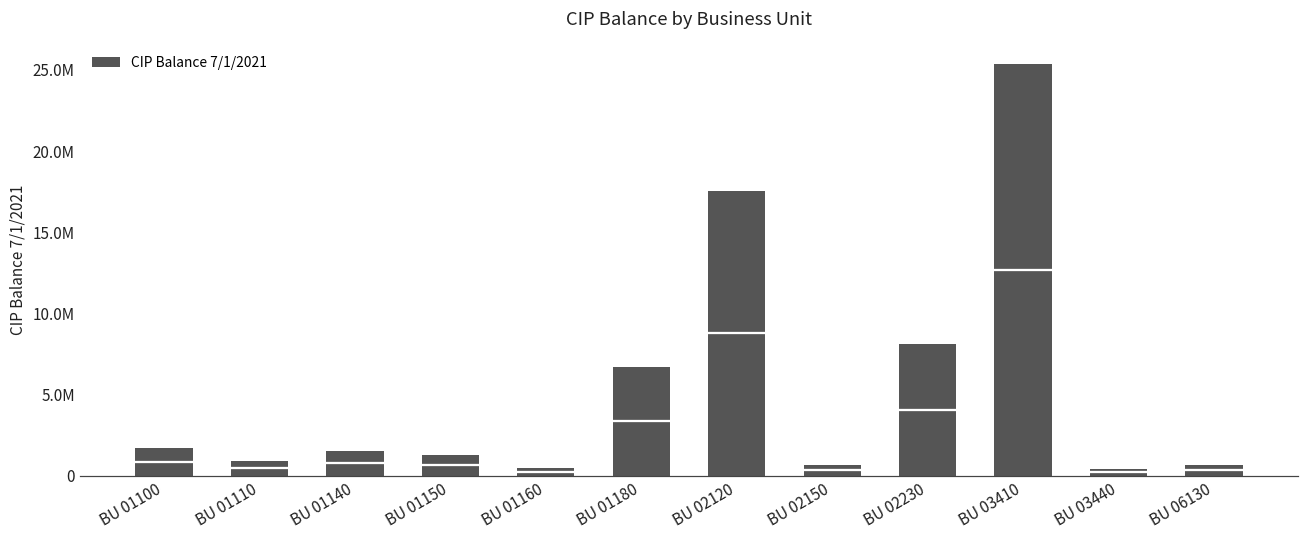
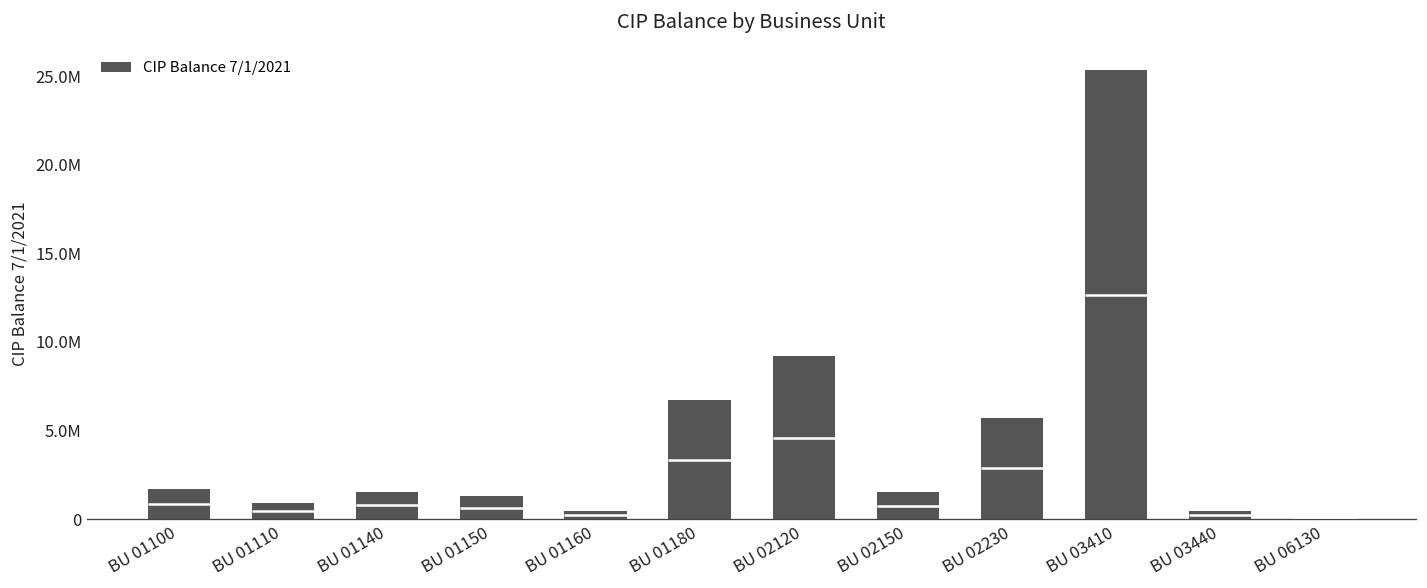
BU 02120: 17500000 -> 9200000
BU 02150: 600000 -> 1500000
BU 02230: 8100000 -> 5700000
BU 06130: 700000 -> 0
